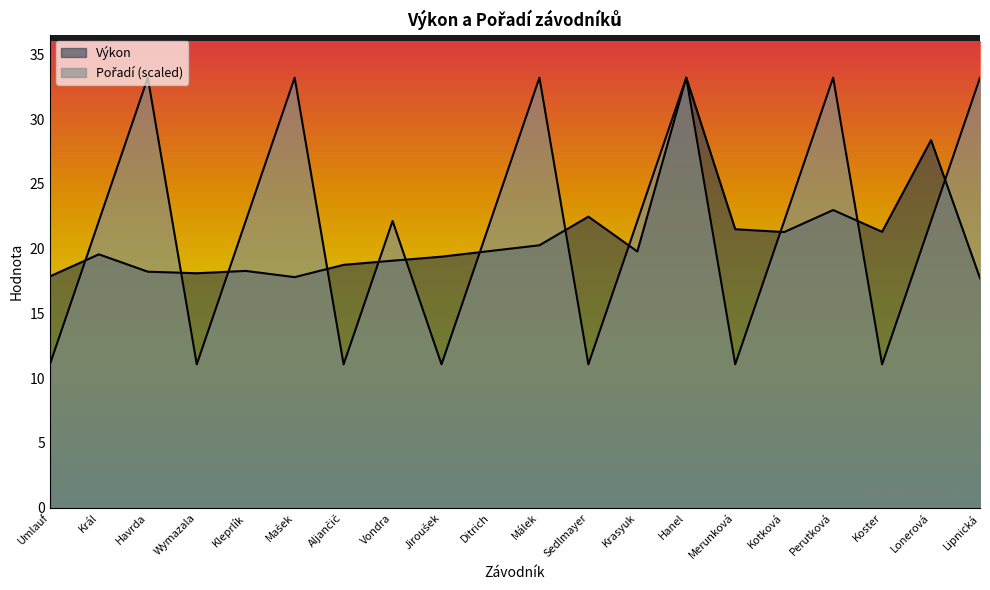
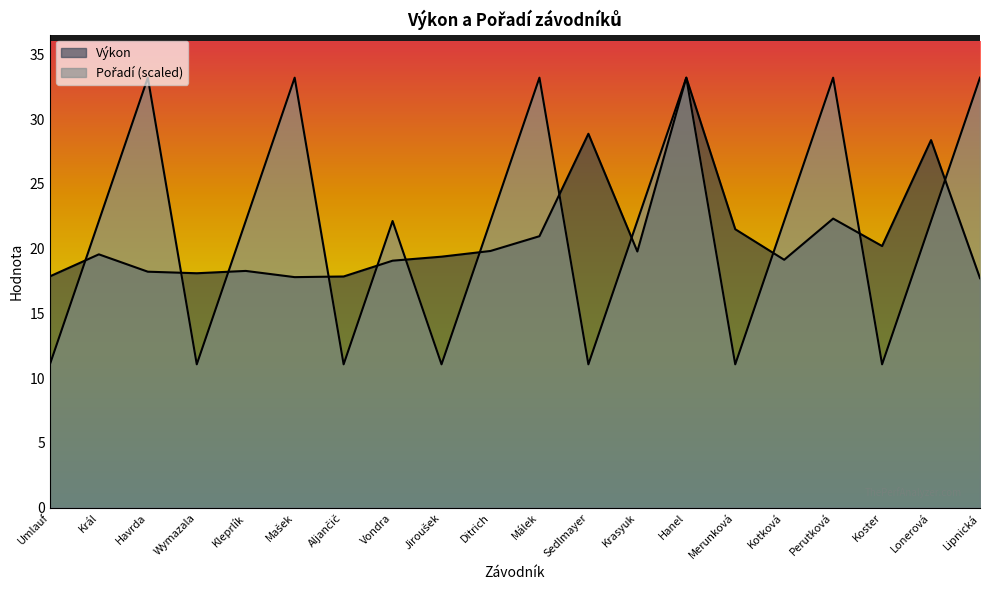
Výkon, Aljančič: 18.8 -> 17.9
Výkon, Málek: 20.3 -> 21.0
Výkon, Sedlmayer: 22.5 -> 28.9
Výkon, Kotková: 21.3 -> 19.1
Výkon, Perutková: 23.0 -> 22.3
Výkon, Koster: 21.3 -> 20.2
